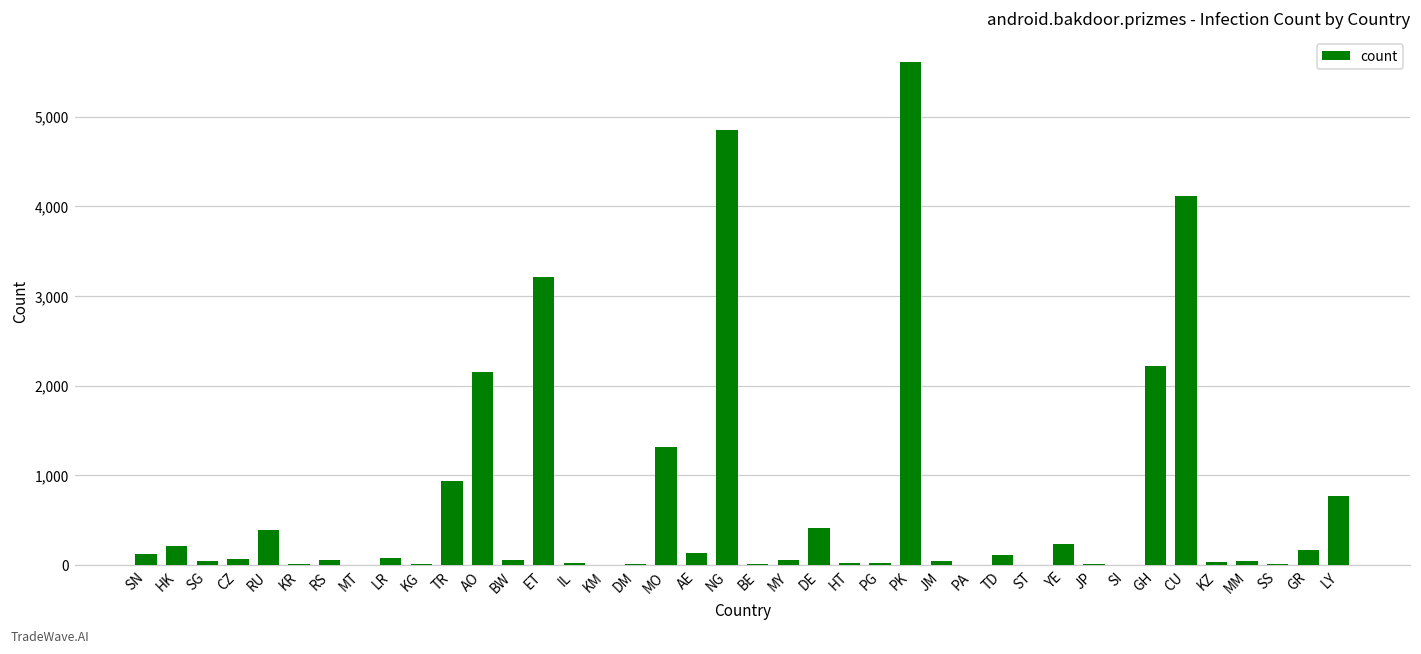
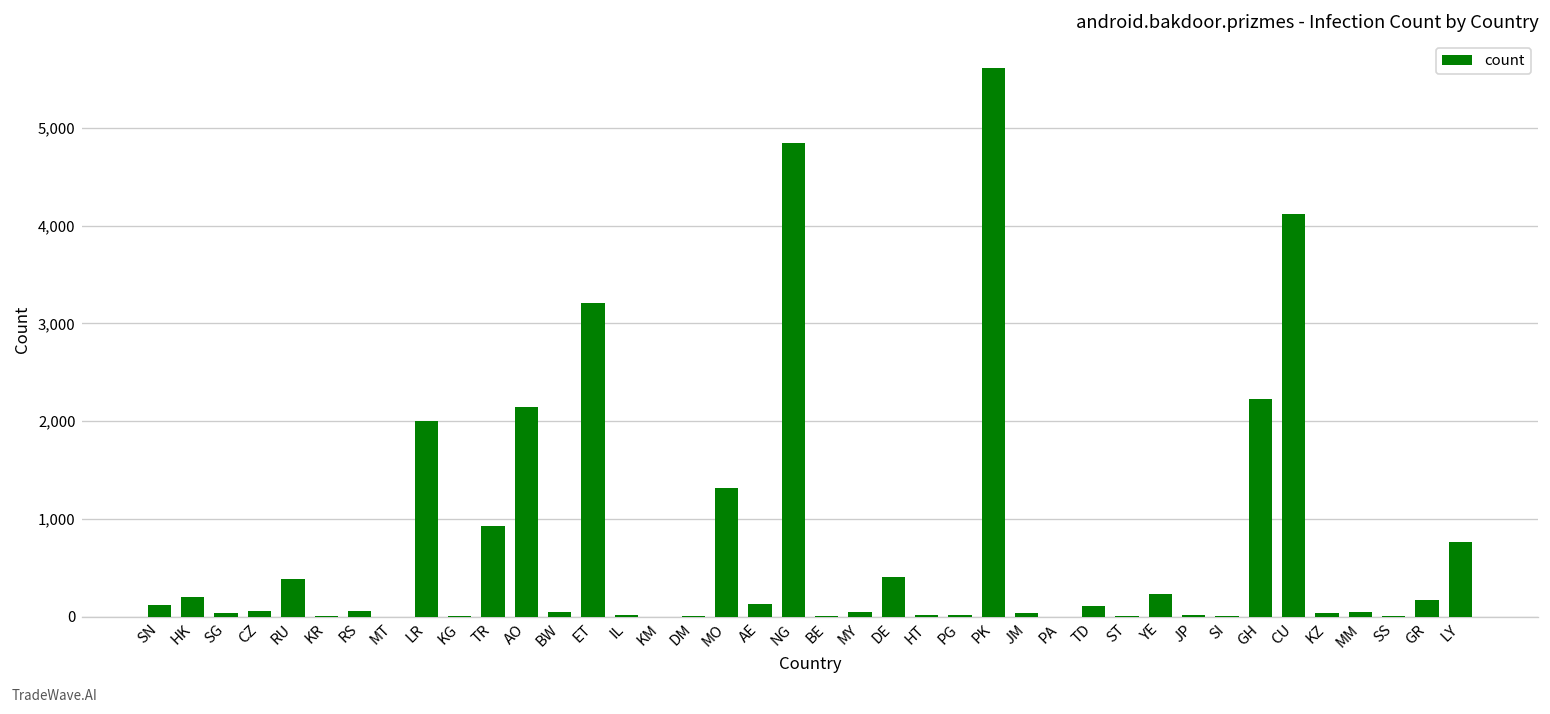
LR: 100 -> 2,000
